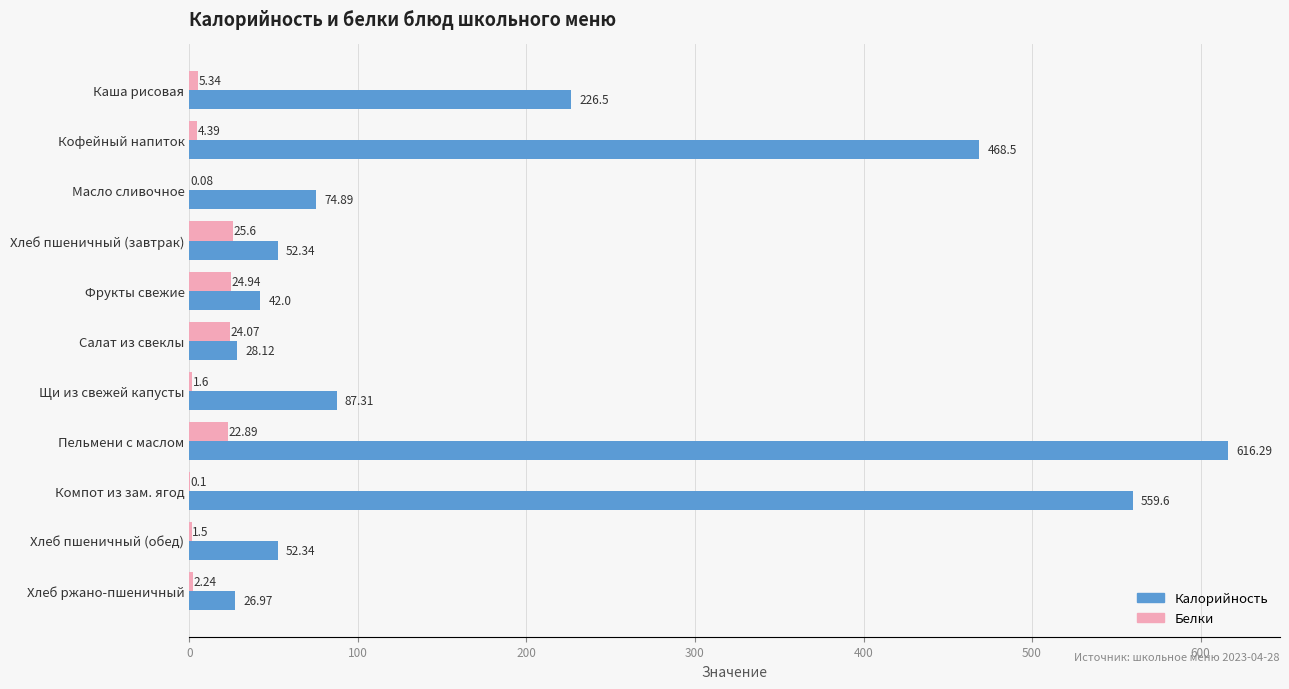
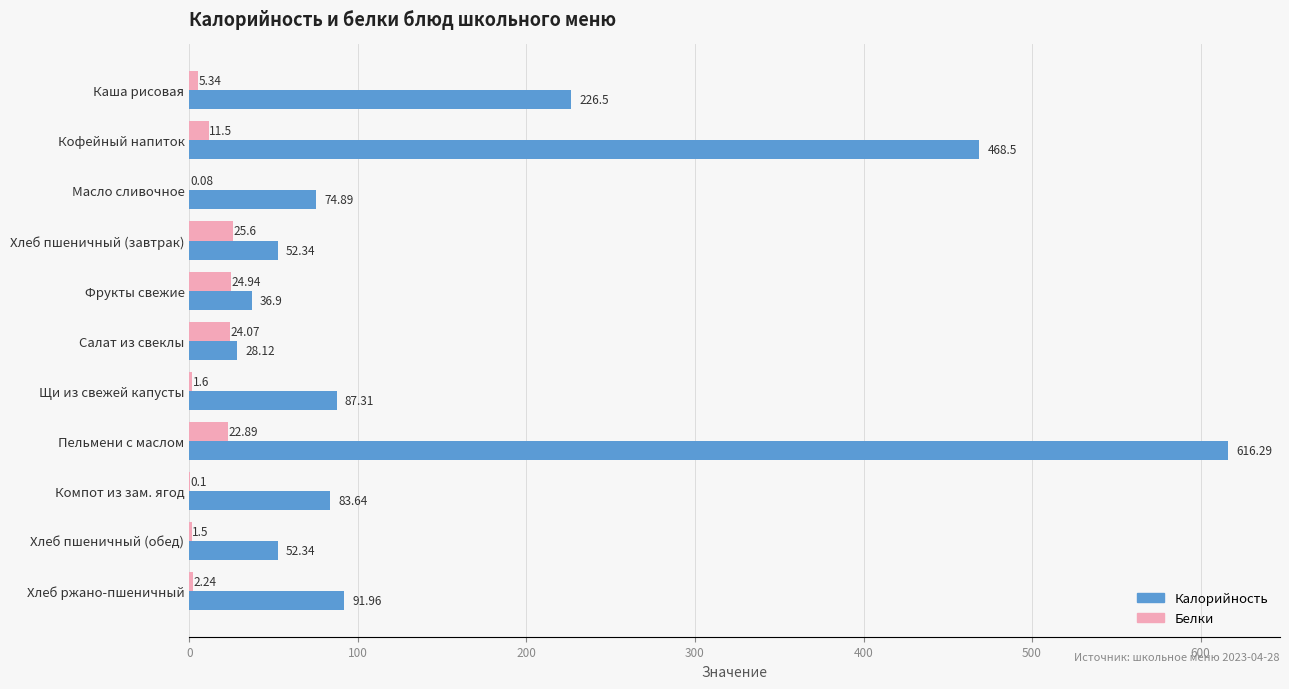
Белки, Кофейный напиток: 4.39 -> 11.5
Калорийность, Фрукты свежие: 42.0 -> 36.9
Калорийность, Компот из зам. ягод: 559.6 -> 83.64
Калорийность, Хлеб ржано-пшеничный: 26.97 -> 91.96
